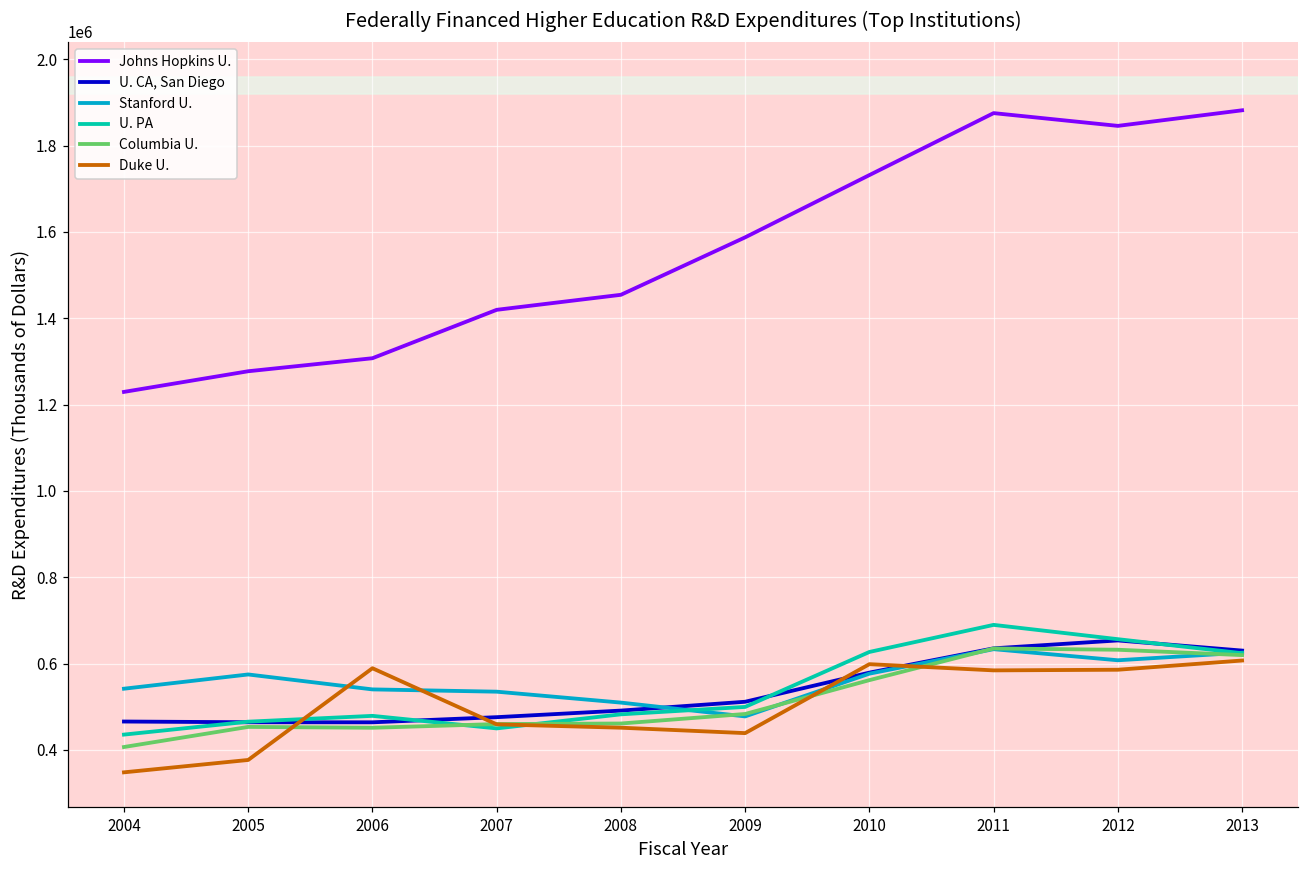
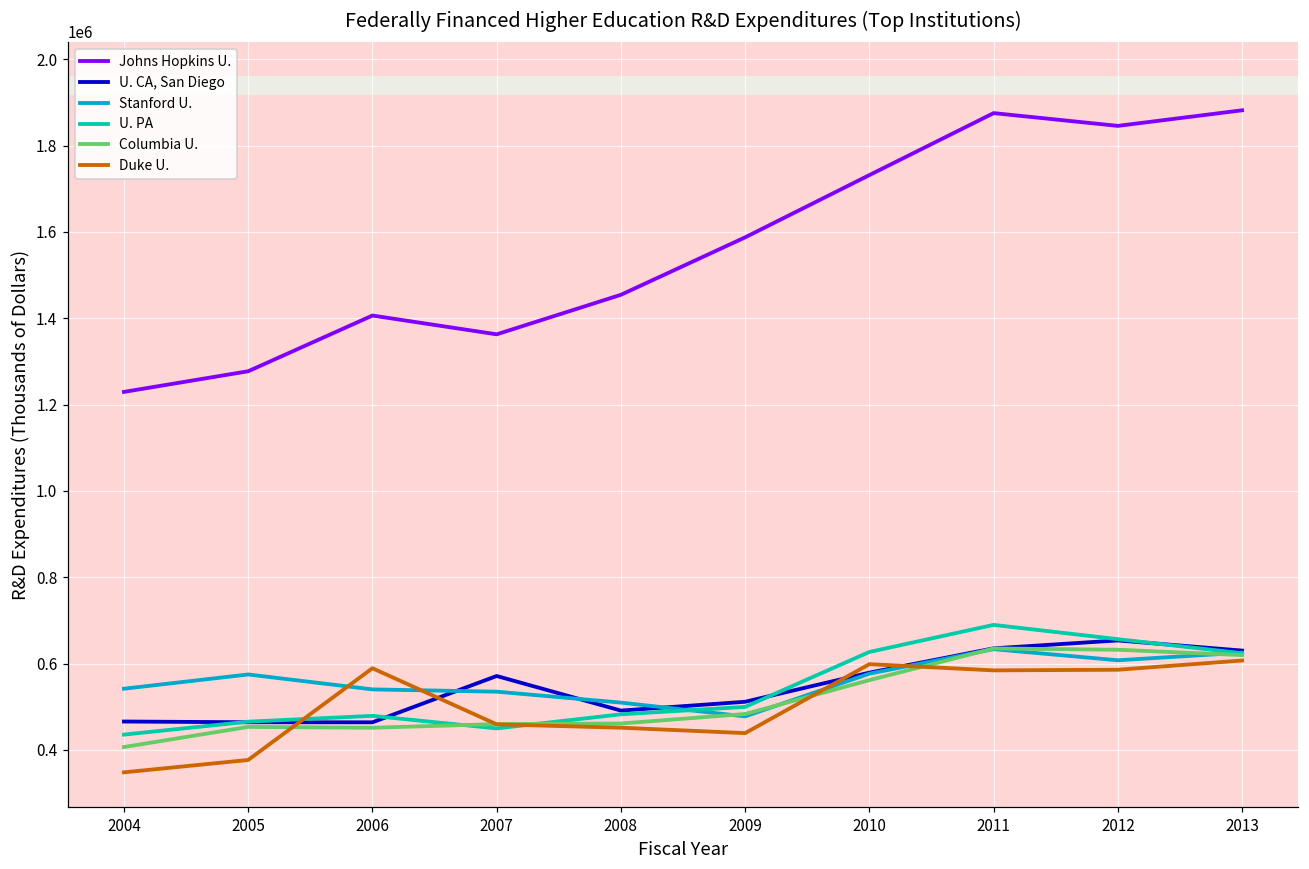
Johns Hopkins U., 2006: 1310000 -> 1410000
Johns Hopkins U., 2007: 1420000 -> 1360000
U. CA, San Diego, 2007: 480000 -> 570000
